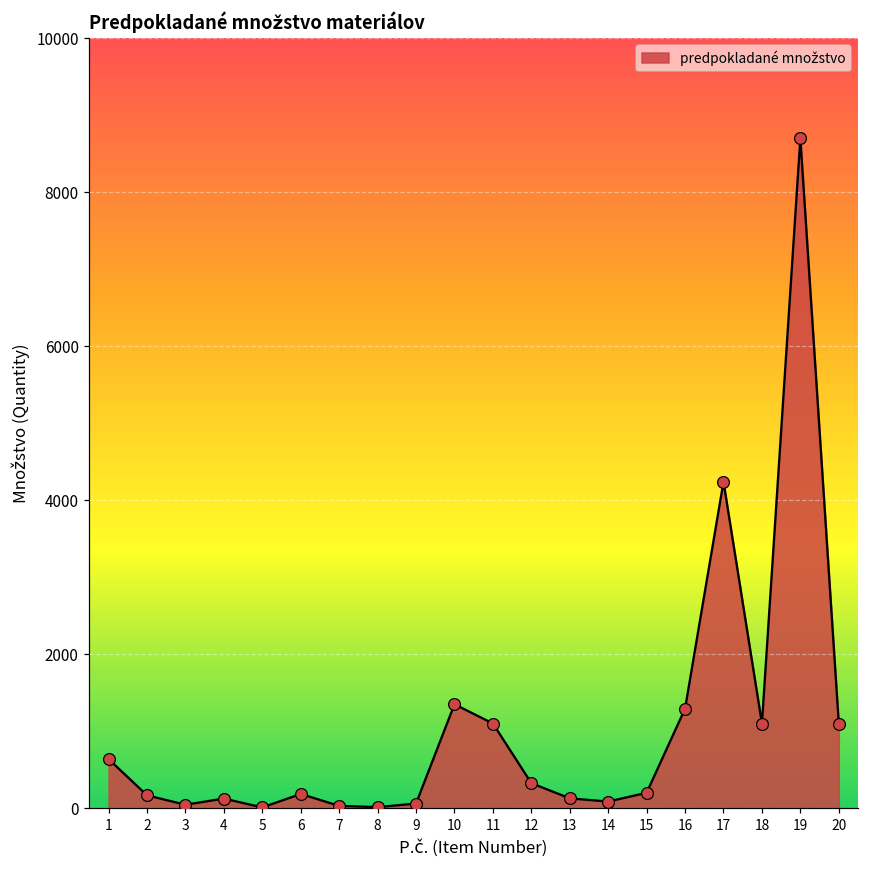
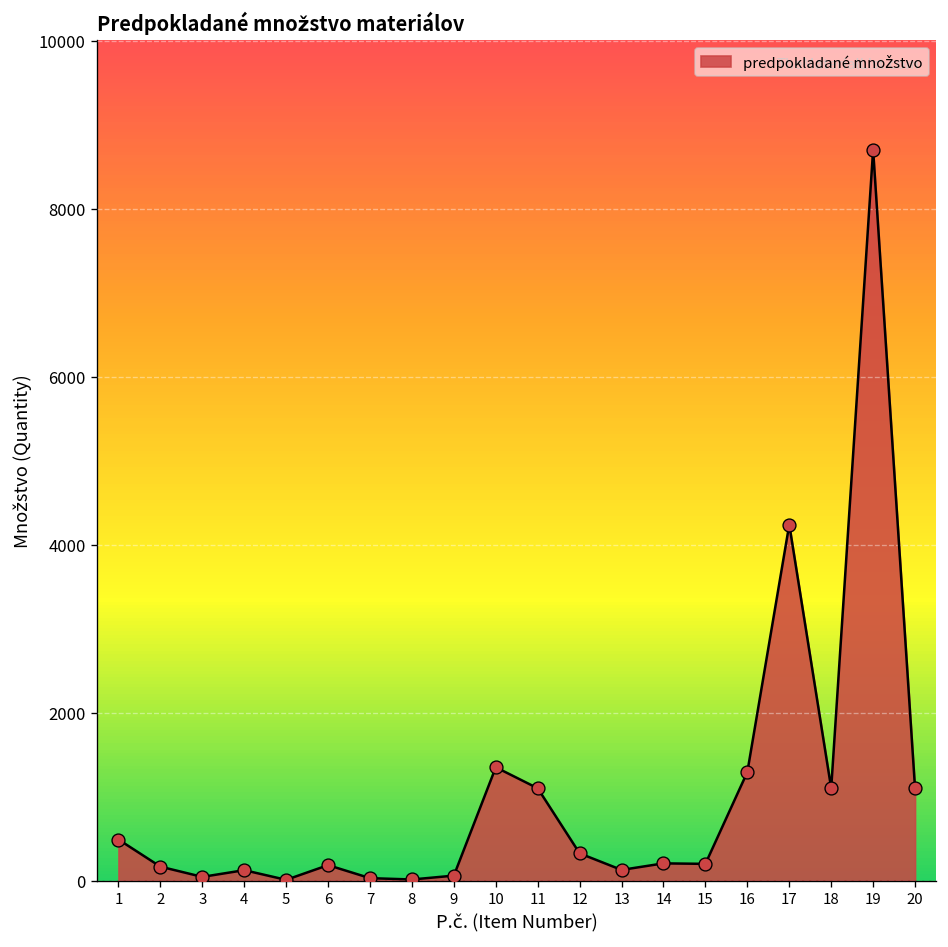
1: 600 -> 500
14: 100 -> 200
